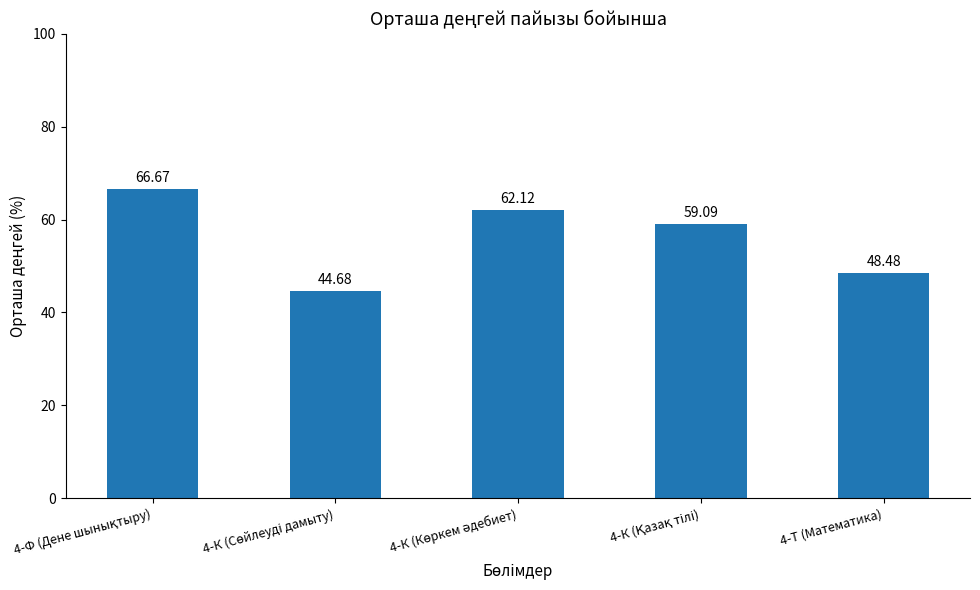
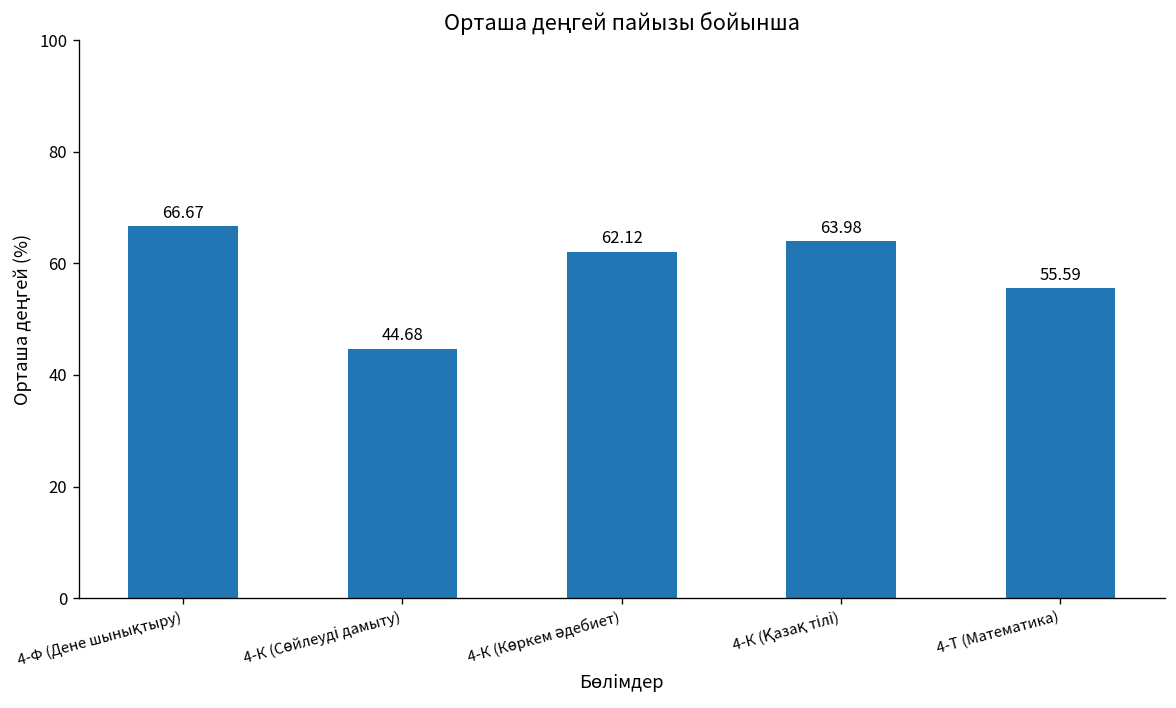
4-К (Қазақ тілі): 59.09 -> 63.98
4-Т (Математика): 48.48 -> 55.59
